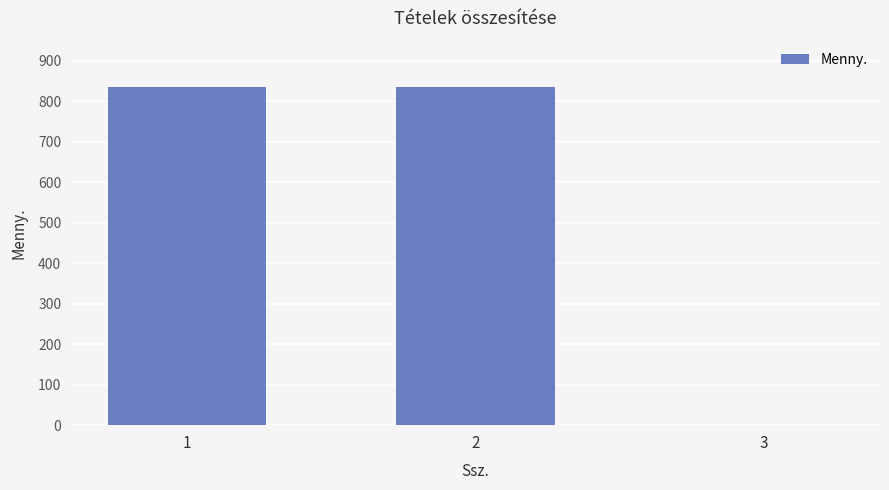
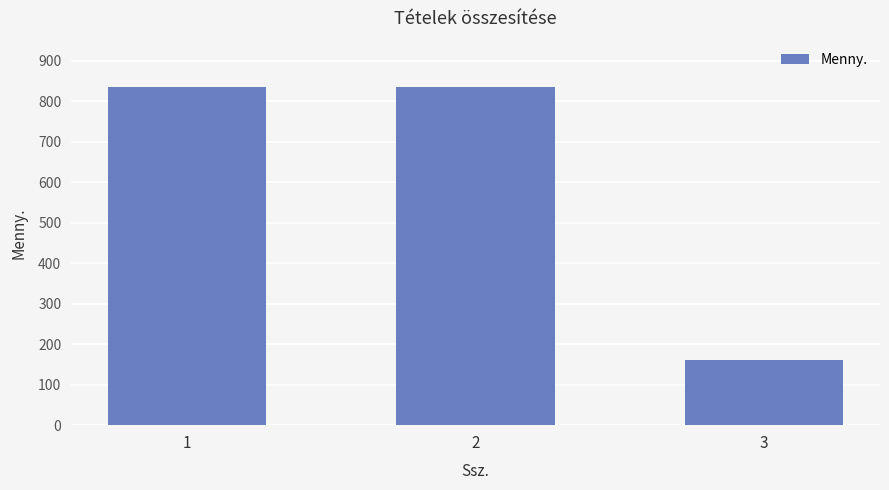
3: 0 -> 160
